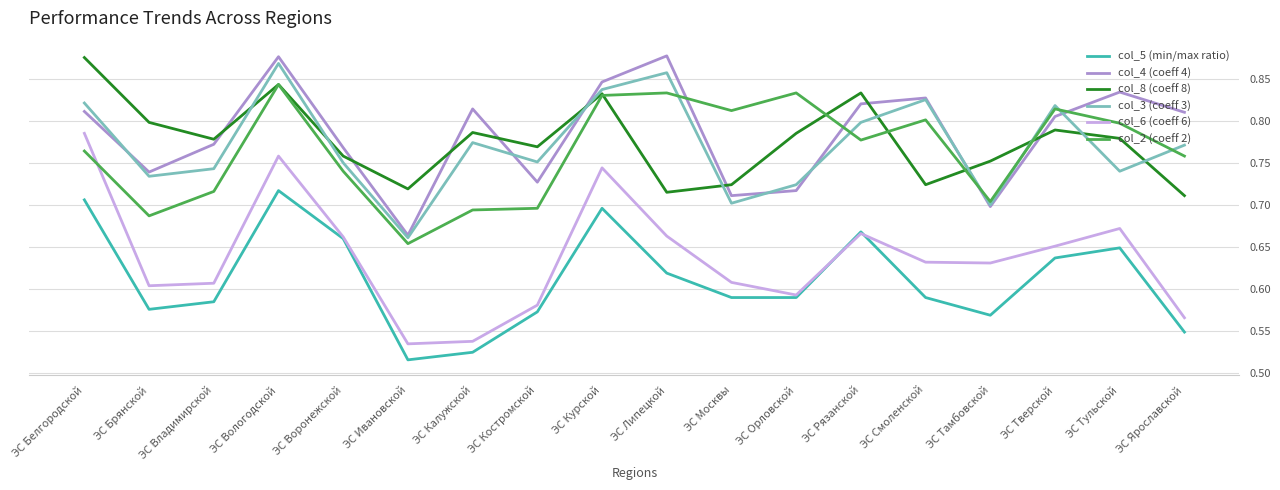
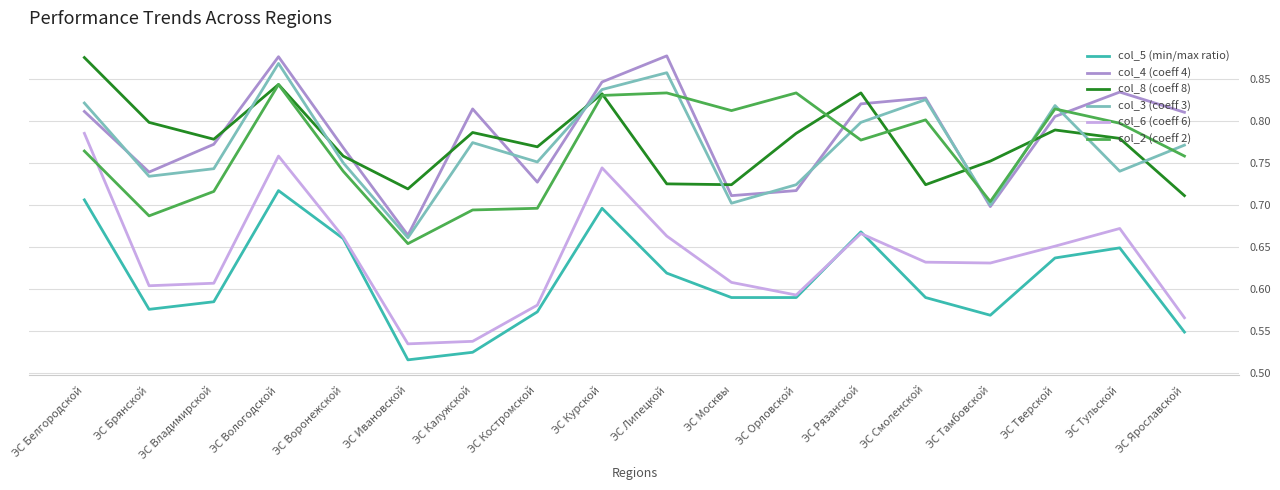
col_8 (coeff 8), ЭС Липецкой: 0.72 -> 0.73
